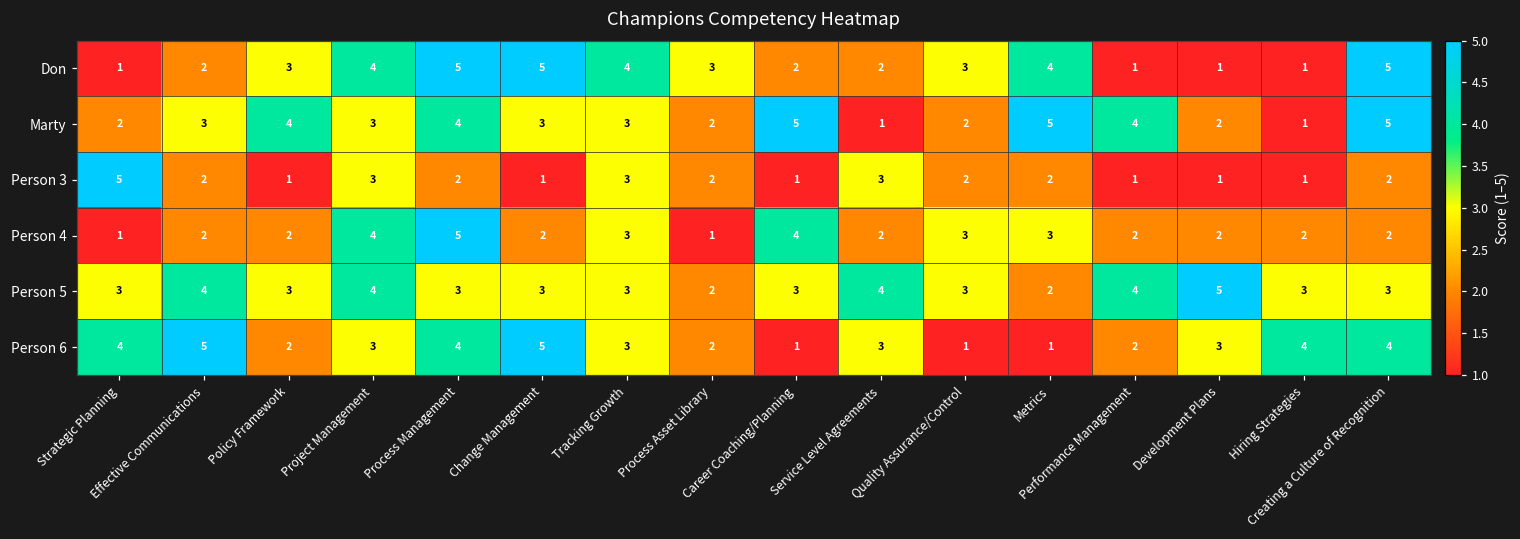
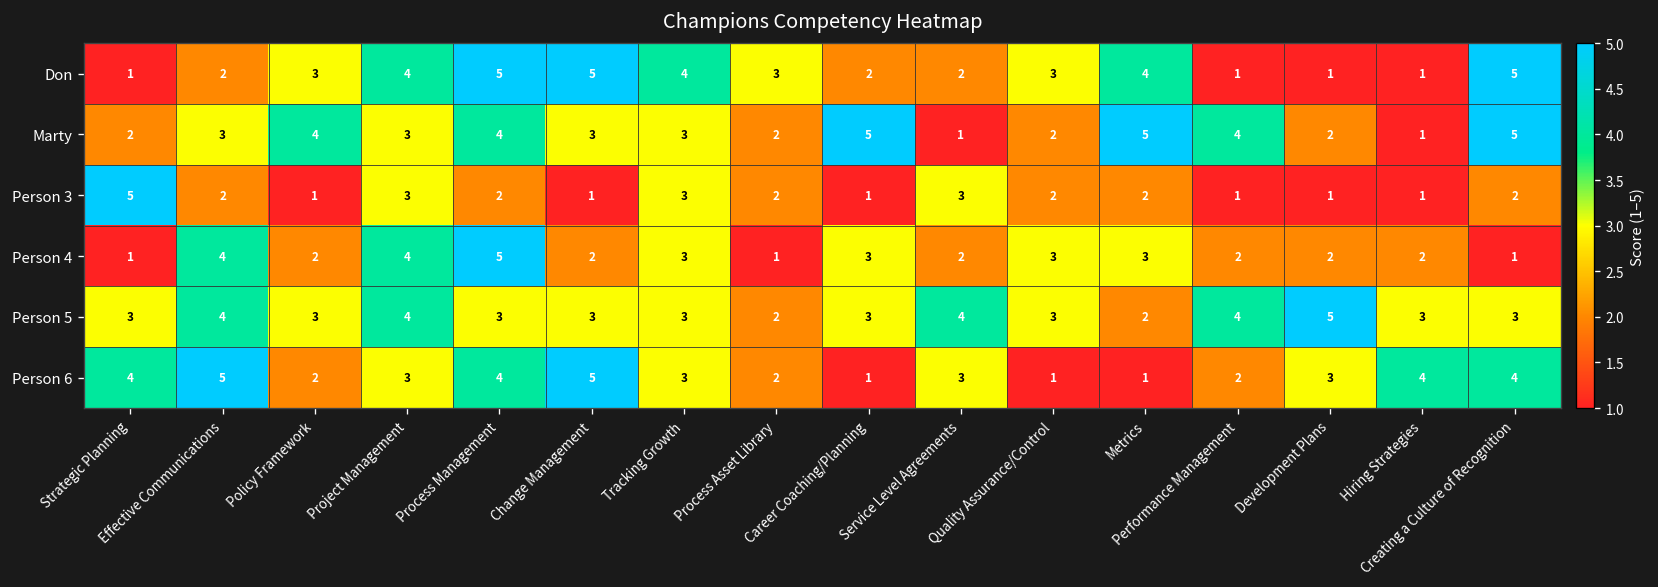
Person 4, Effective Communications: 2 -> 4
Person 4, Career Coaching/Planning: 4 -> 3
Person 4, Creating a Culture of Recognition: 2 -> 1
